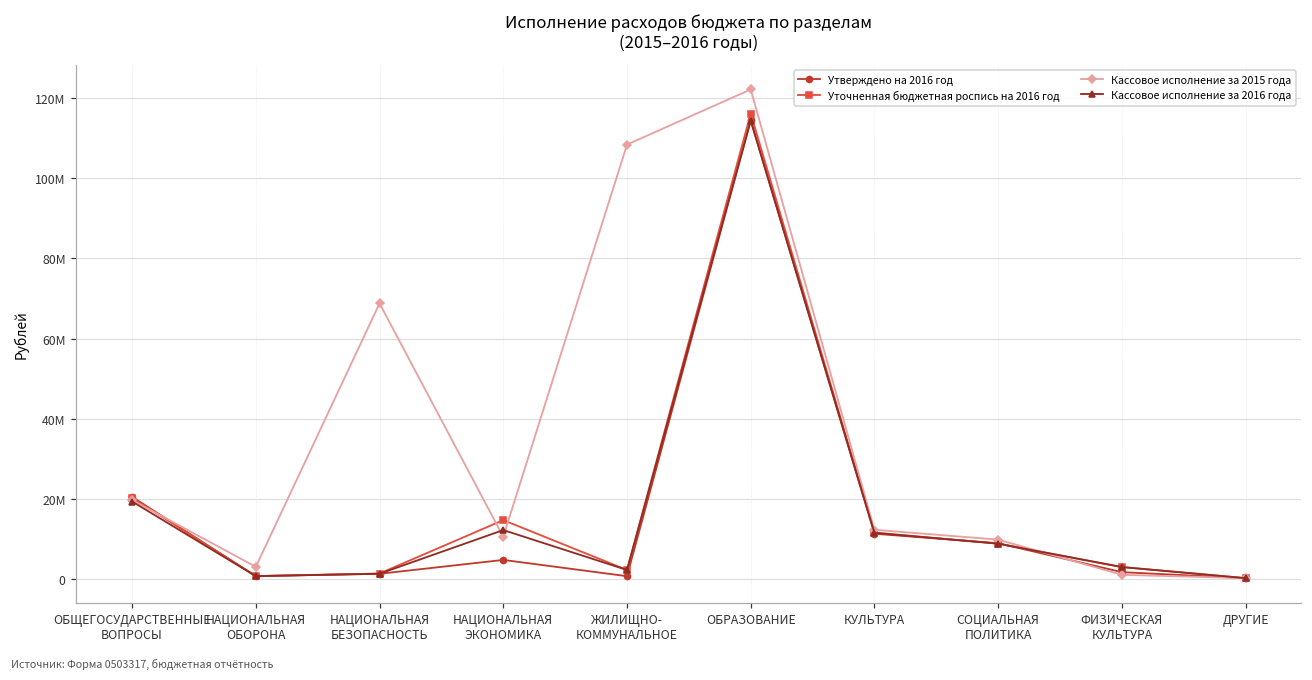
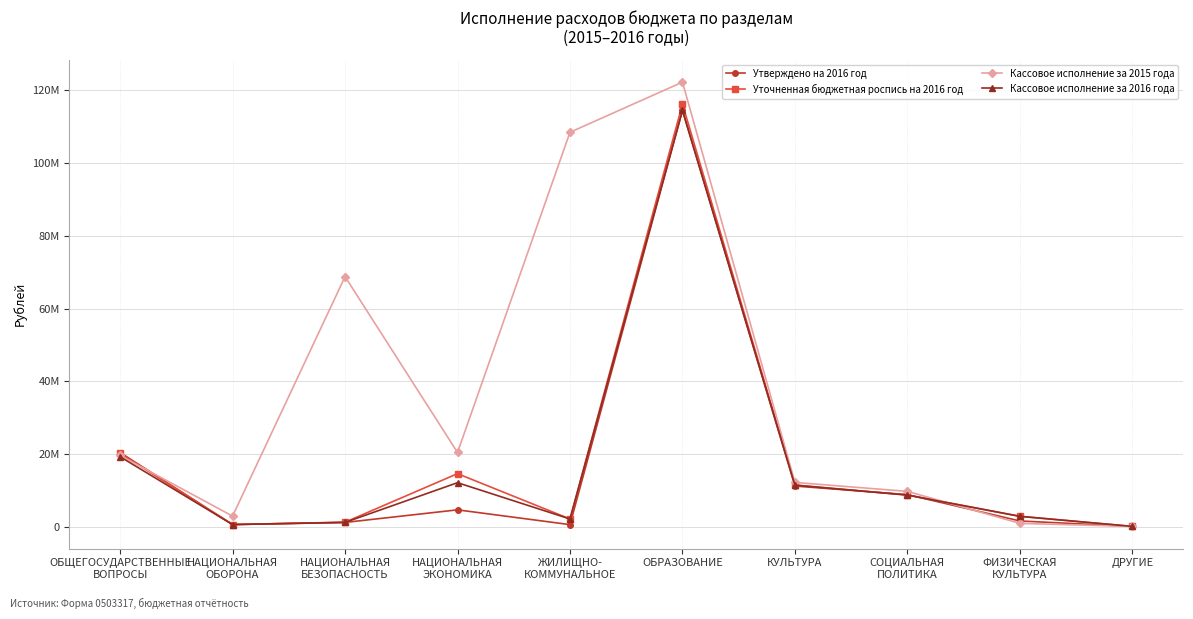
Кассовое исполнение за 2015 года, НАЦИОНАЛЬНАЯ ЭКОНОМИКА: 10000000 -> 20000000
